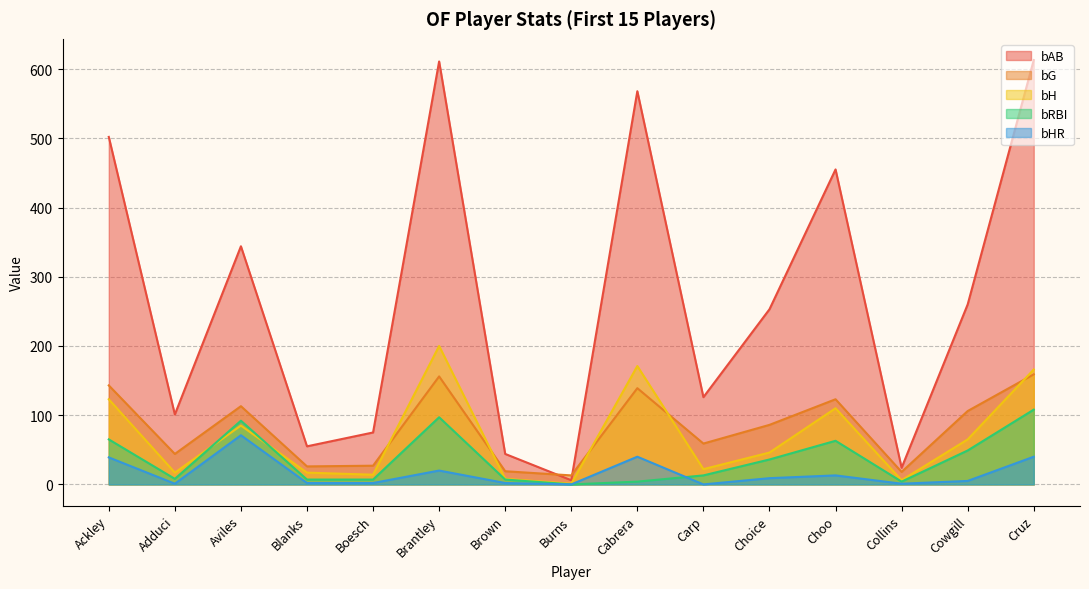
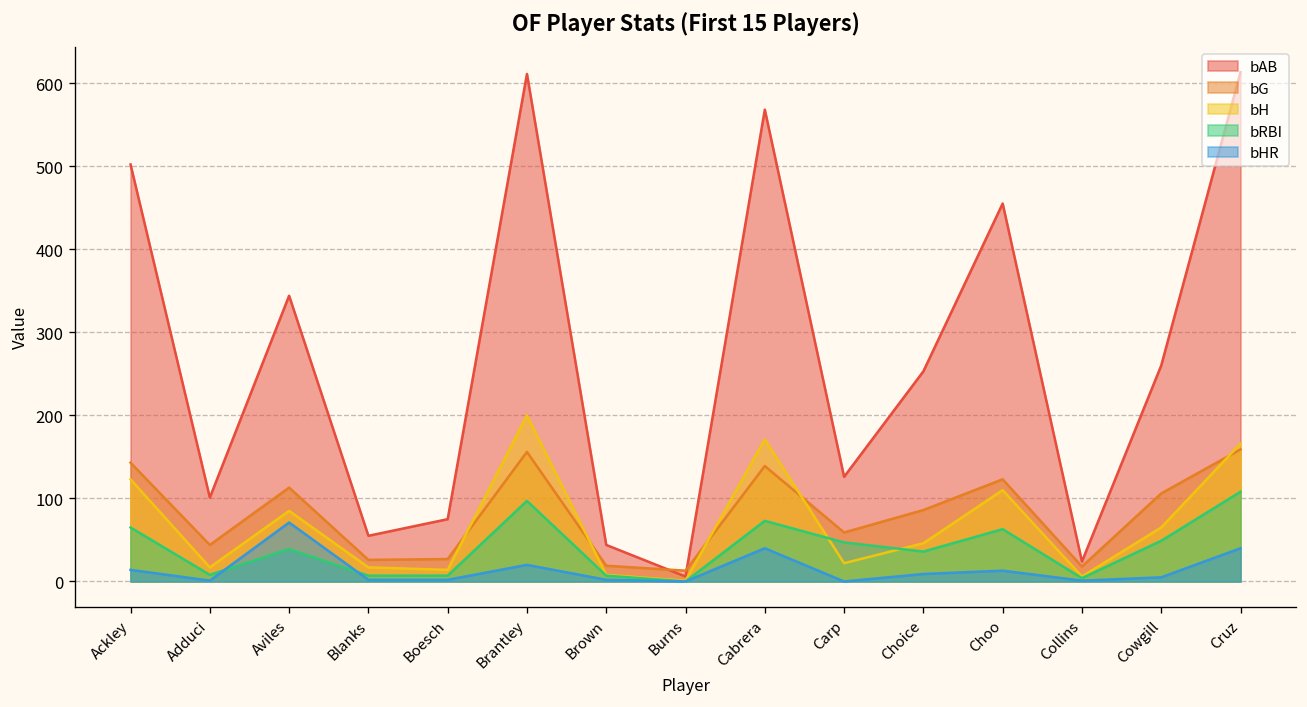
bHR, Ackley: 40 -> 10
bRBI, Aviles: 90 -> 40
bRBI, Cabrera: 0 -> 70
bRBI, Carp: 10 -> 50
